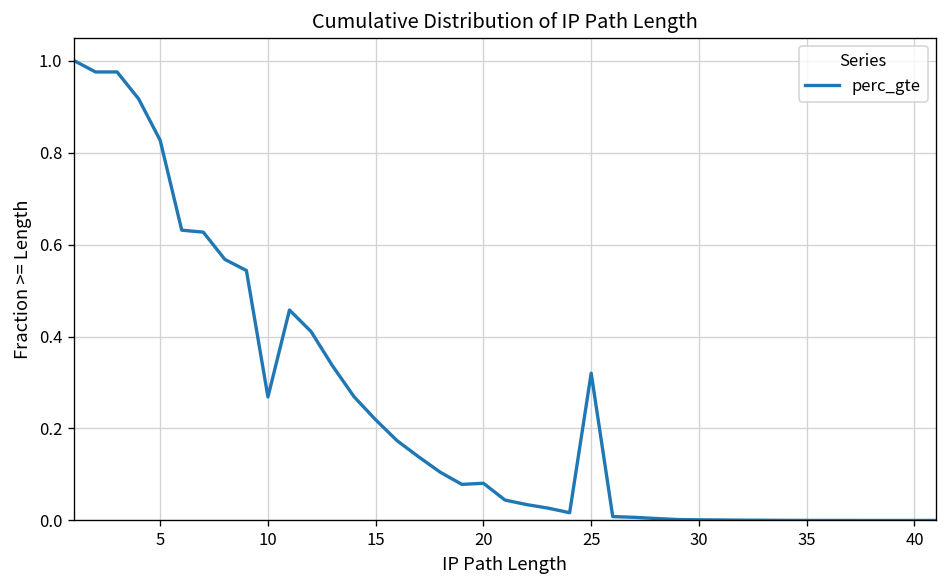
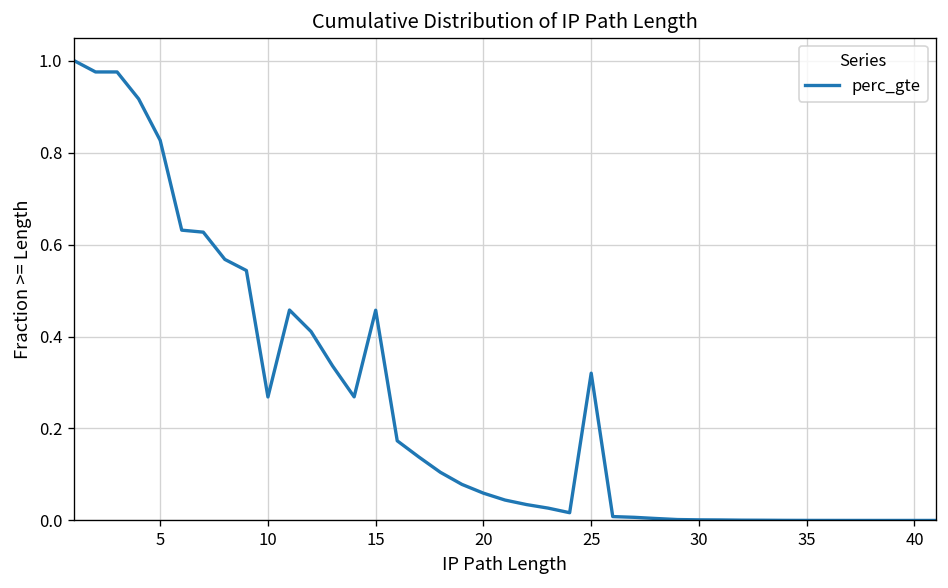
15: 0.22 -> 0.46
20: 0.08 -> 0.06
